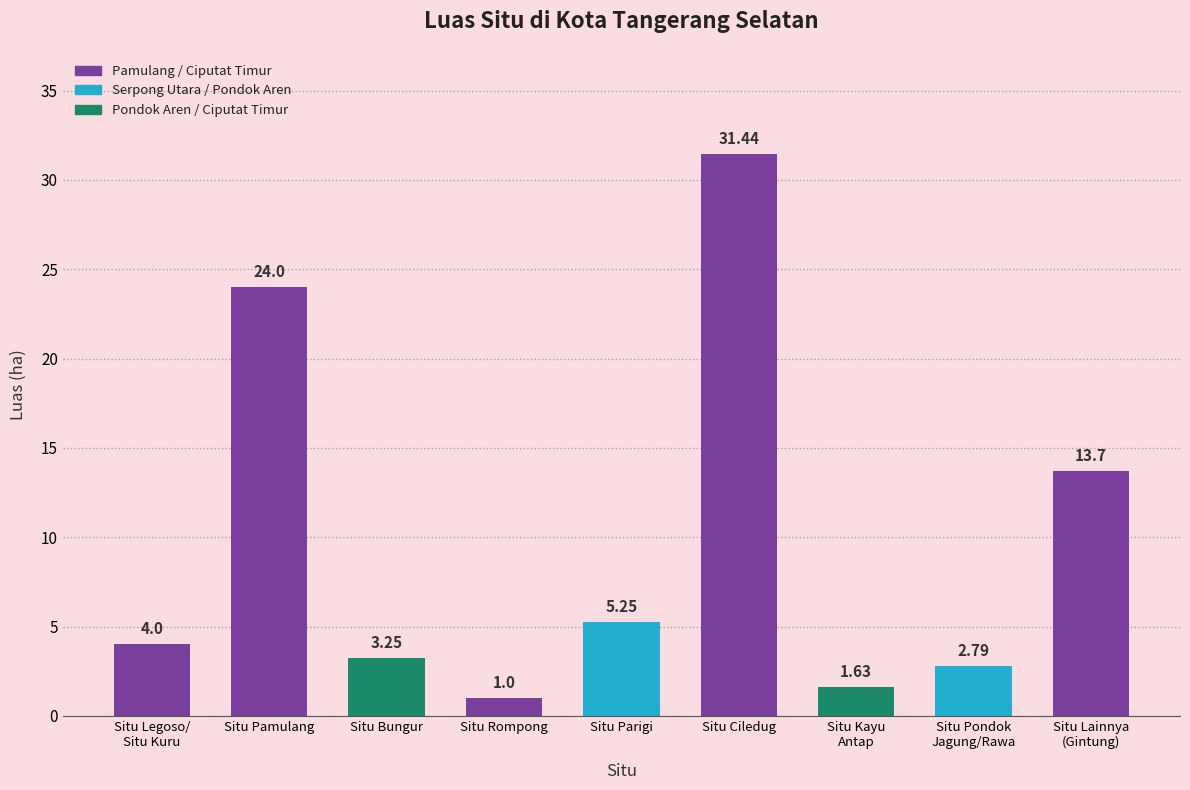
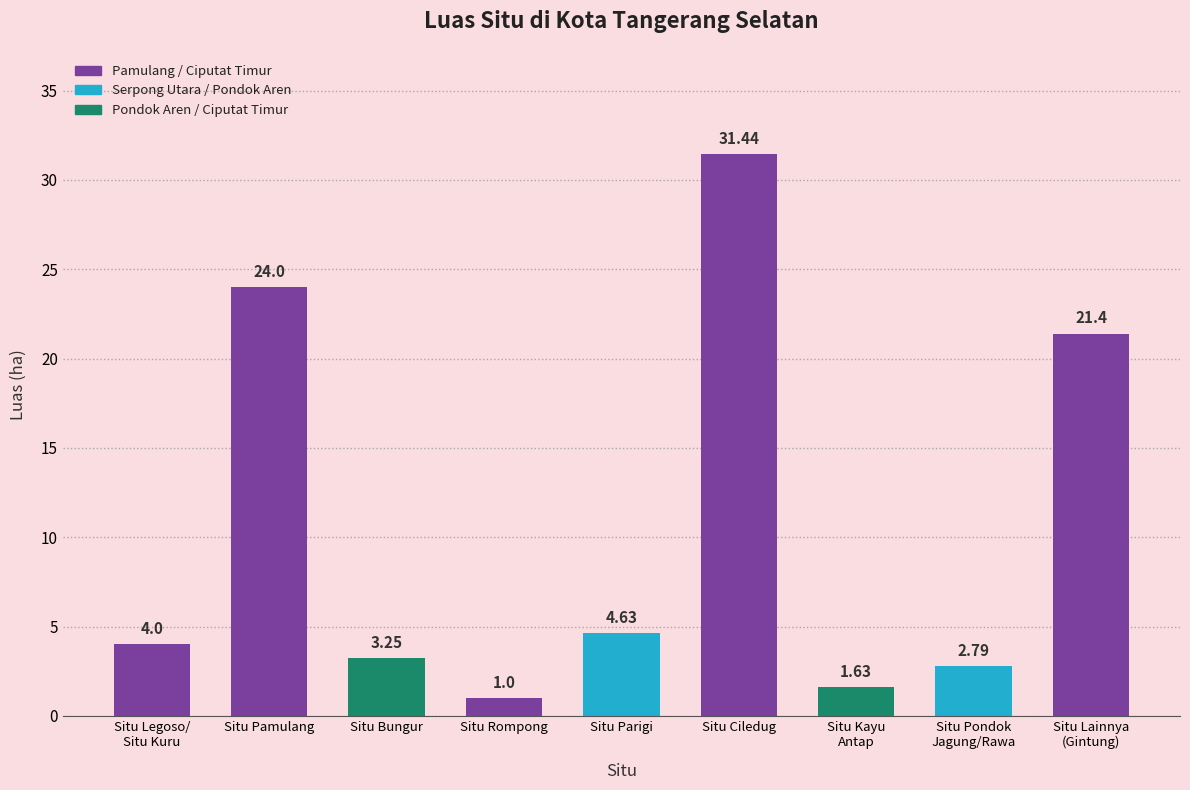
Situ Parigi: 5.25 -> 4.63
Situ Lainnya (Gintung): 13.7 -> 21.4
